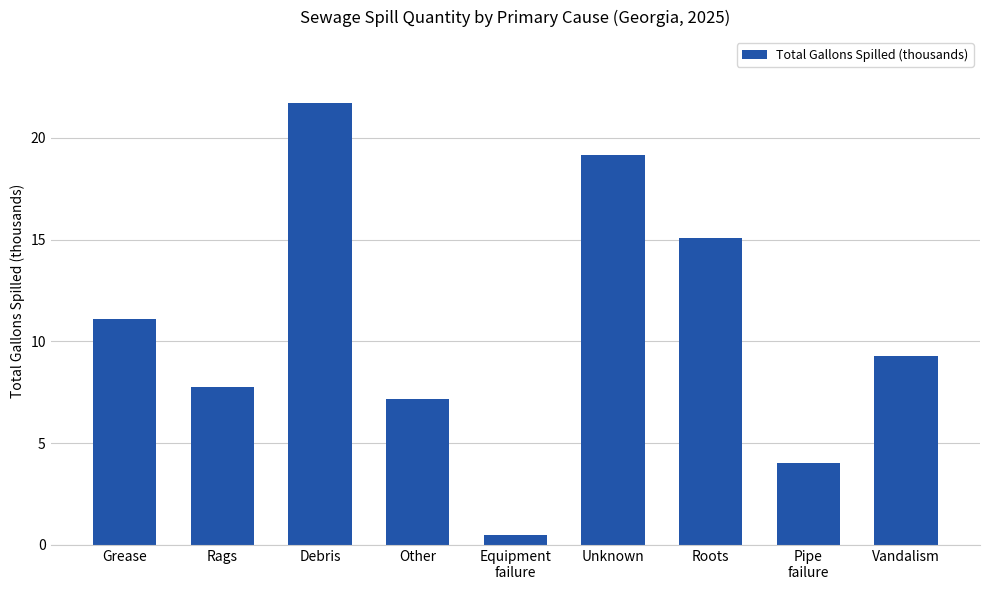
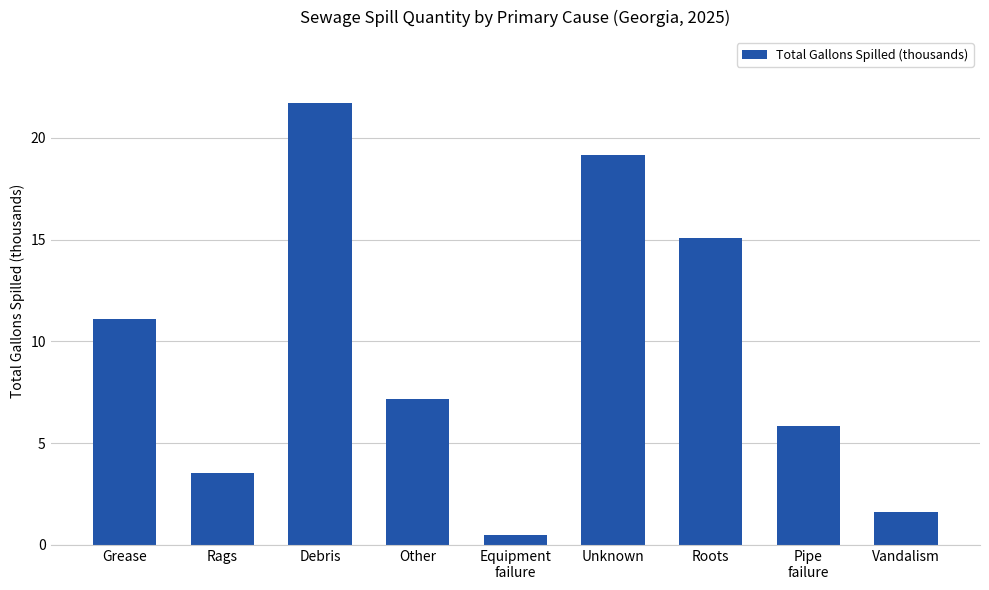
Rags: 7.8 -> 3.5
Pipe failure: 4.0 -> 5.8
Vandalism: 9.3 -> 1.6
